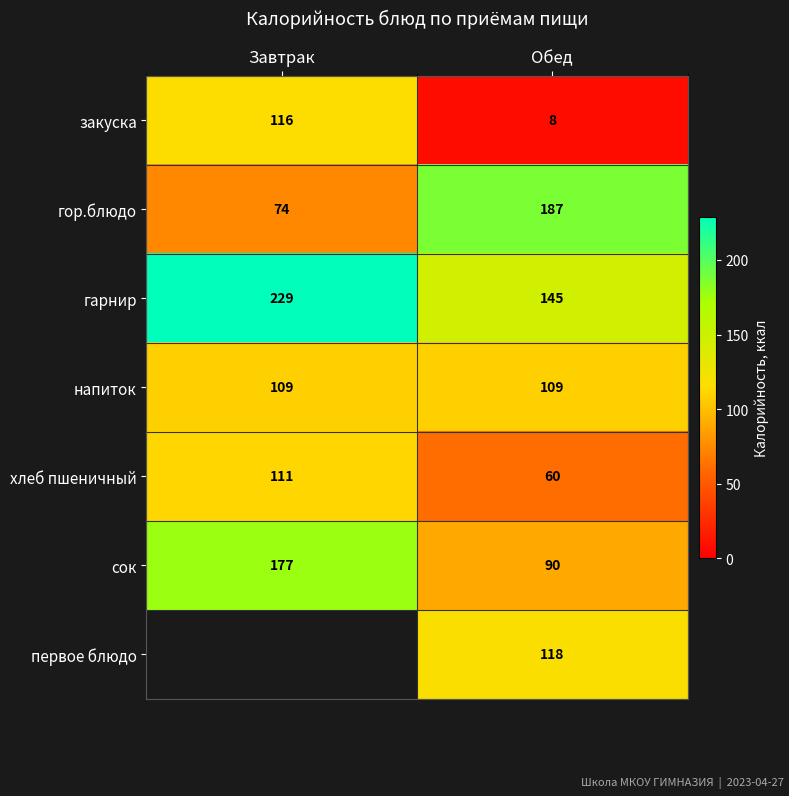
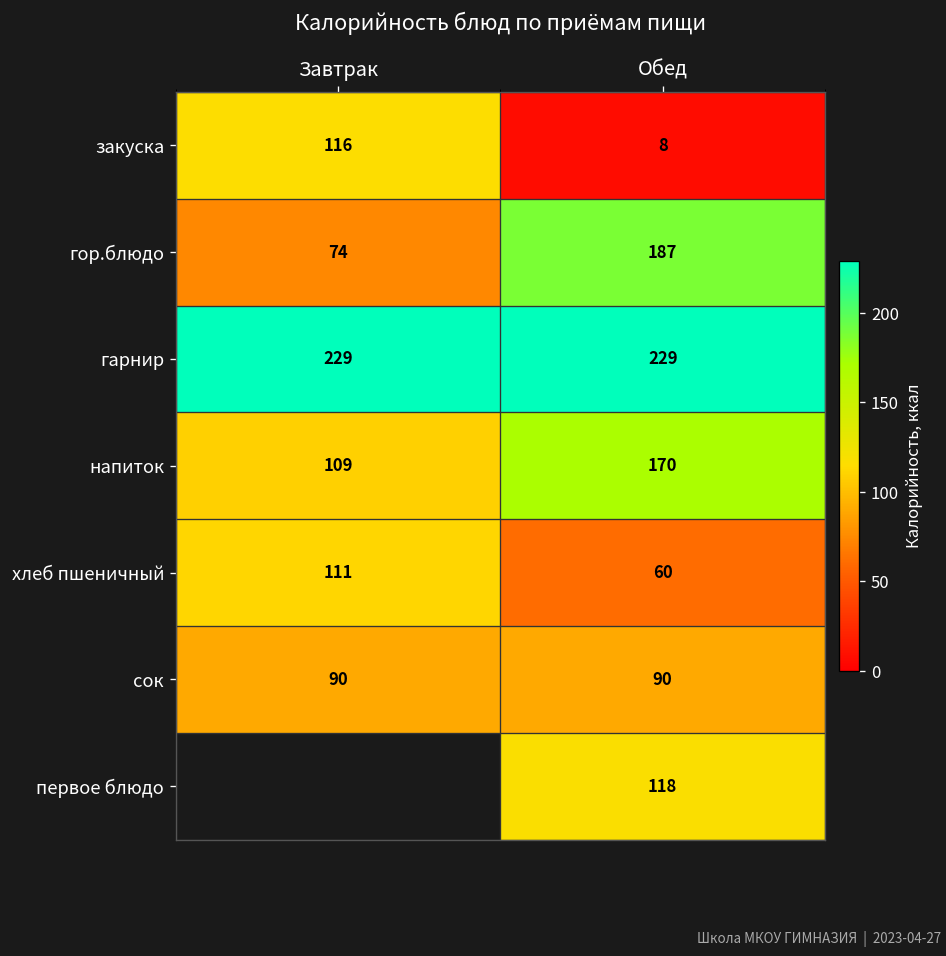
гарнир, Обед: 145 -> 229
напиток, Обед: 109 -> 170
сок, Завтрак: 177 -> 90
